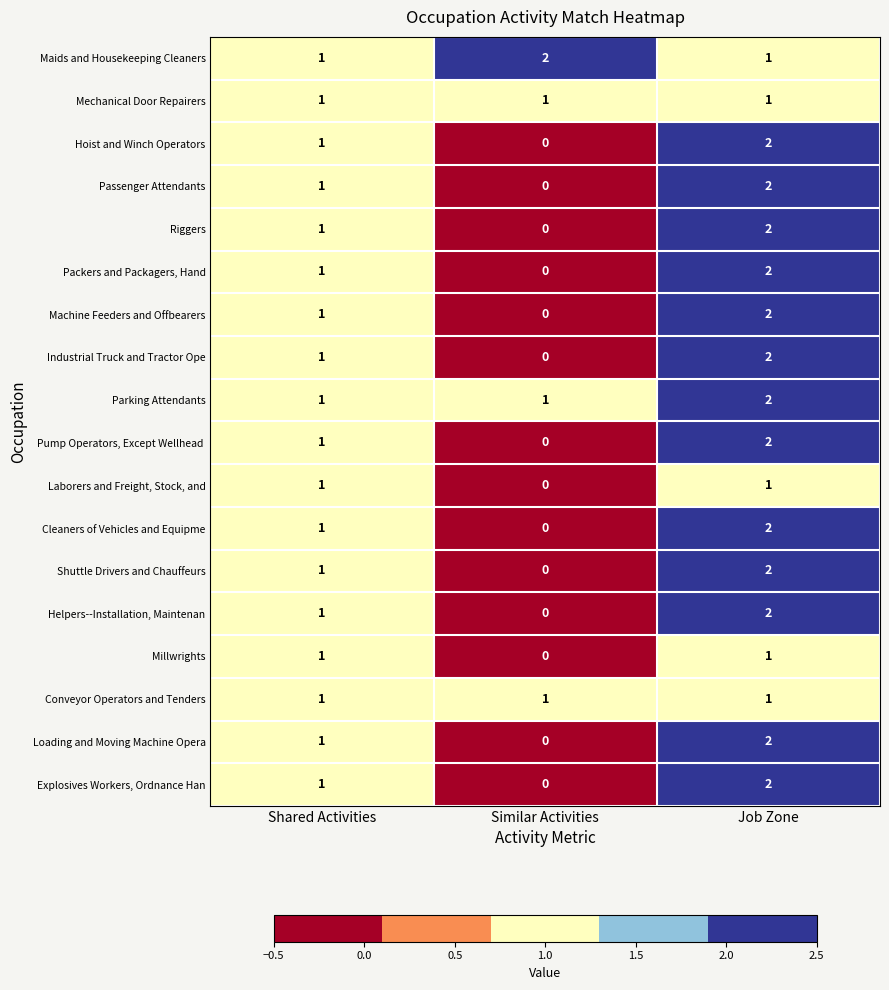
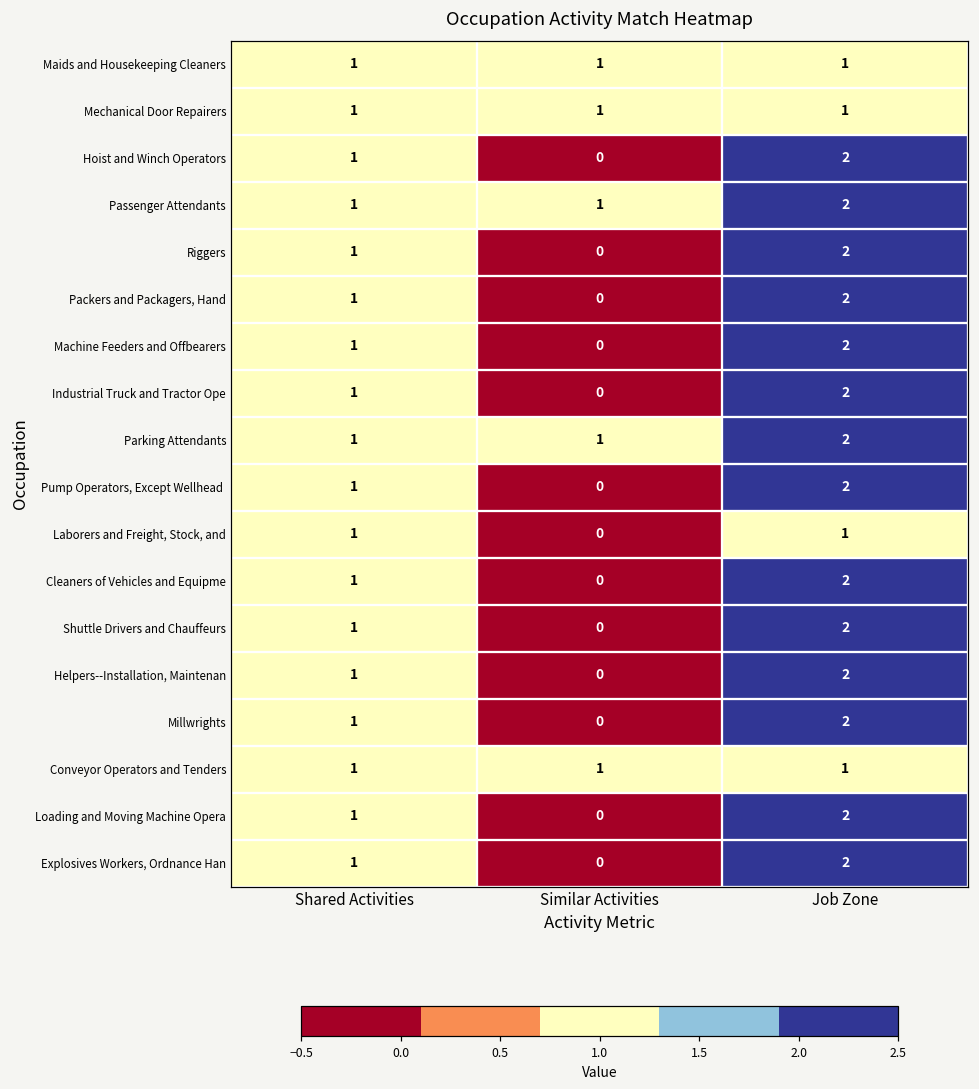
Maids and Housekeeping Cleaners, Similar Activities: 2 -> 1
Passenger Attendants, Similar Activities: 0 -> 1
Millwrights, Job Zone: 1 -> 2
